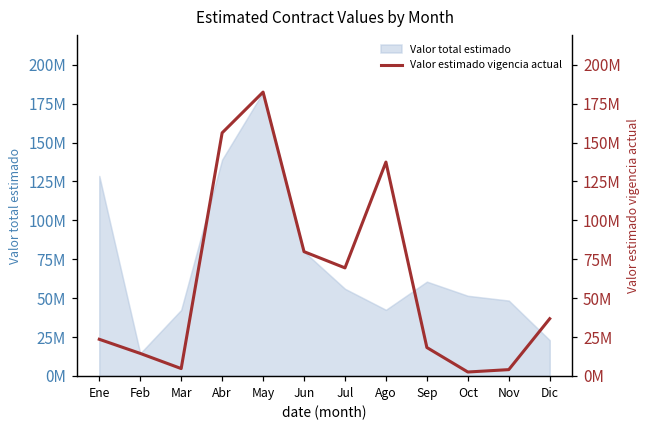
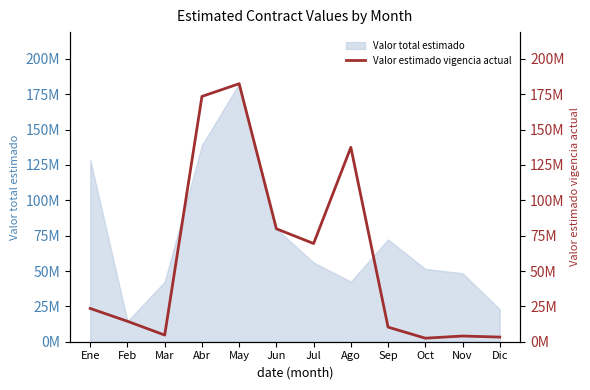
Valor total estimado, Sep: 61000000 -> 72000000
Valor estimado vigencia actual, Abr: 156000000 -> 173000000
Valor estimado vigencia actual, Sep: 18000000 -> 10000000
Valor estimado vigencia actual, Dic: 37000000 -> 3000000
